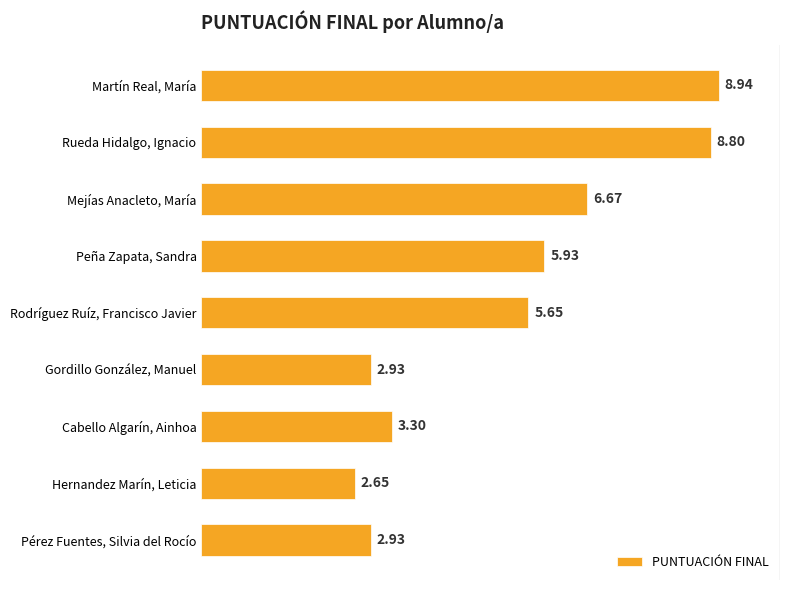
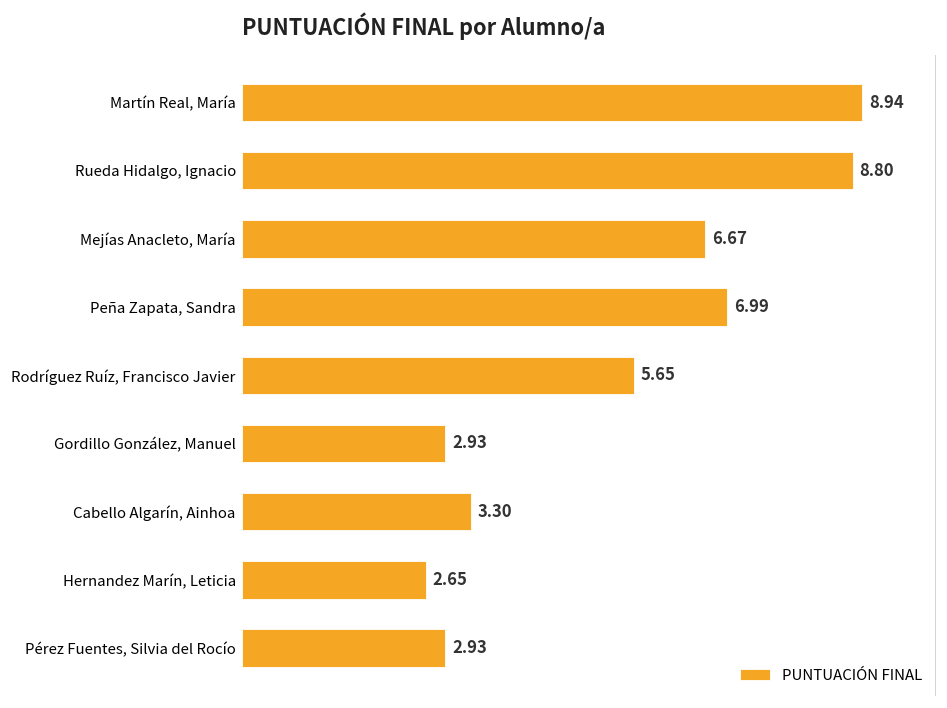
Peña Zapata, Sandra: 5.93 -> 6.99
